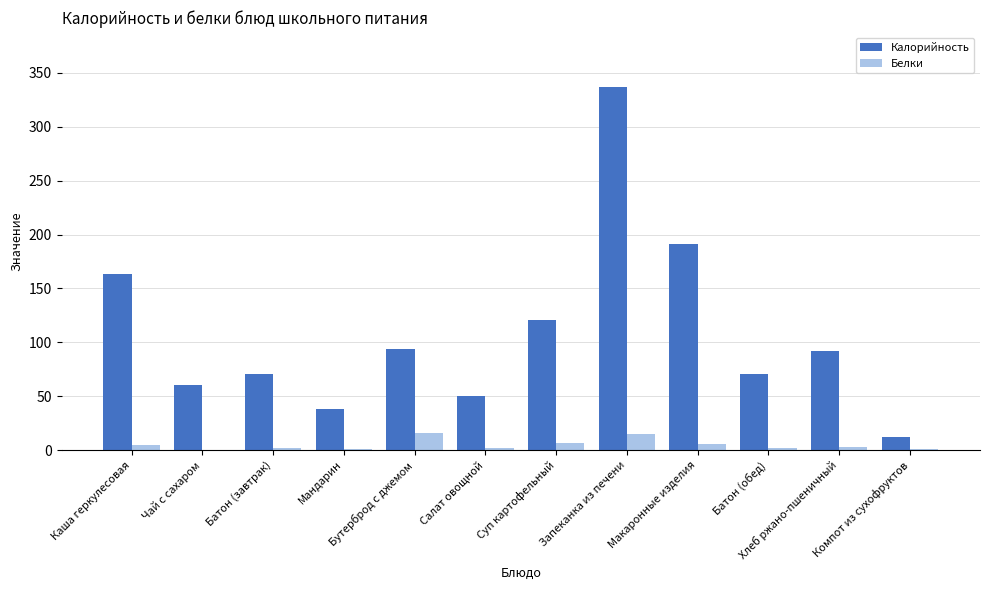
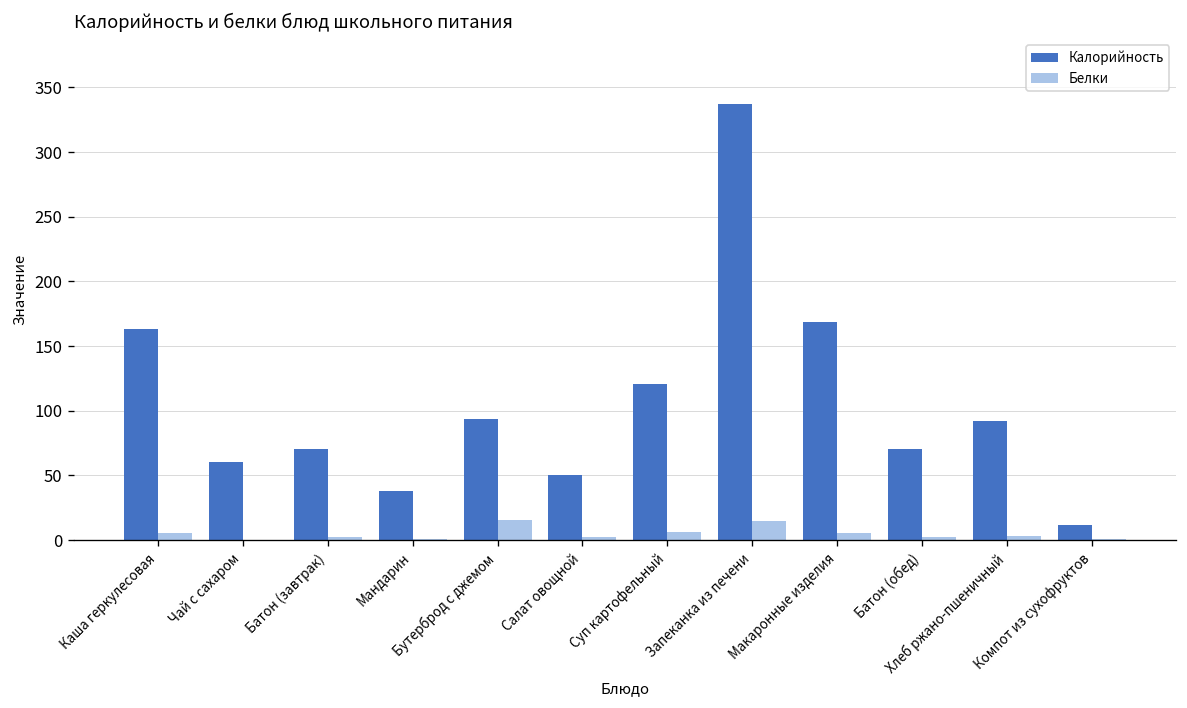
Калорийность, Макаронные изделия: 191 -> 169
